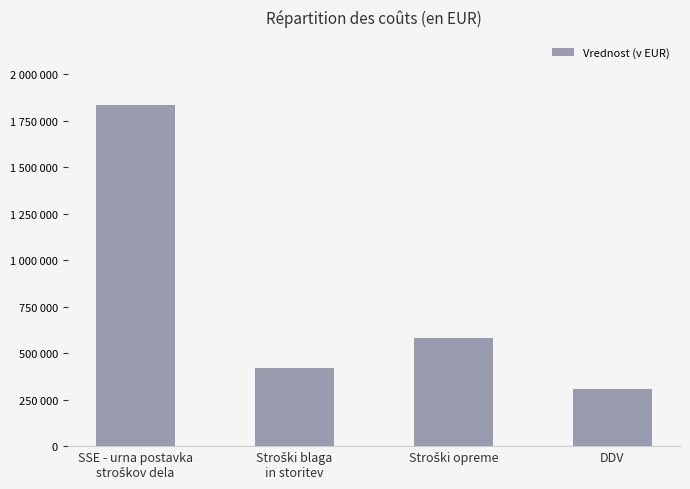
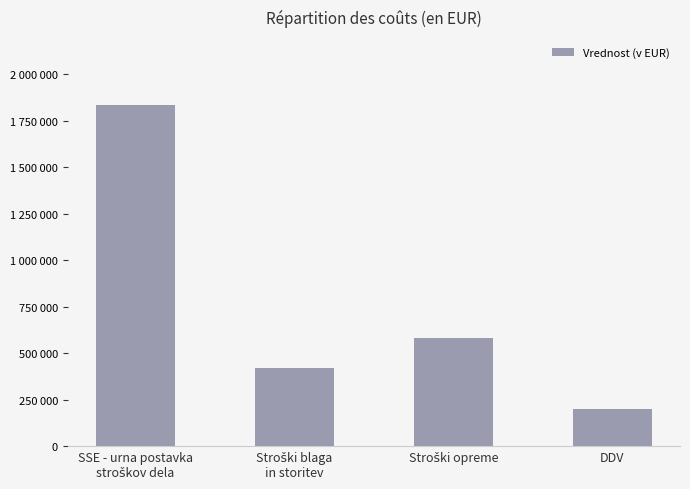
DDV: 300000 -> 200000
